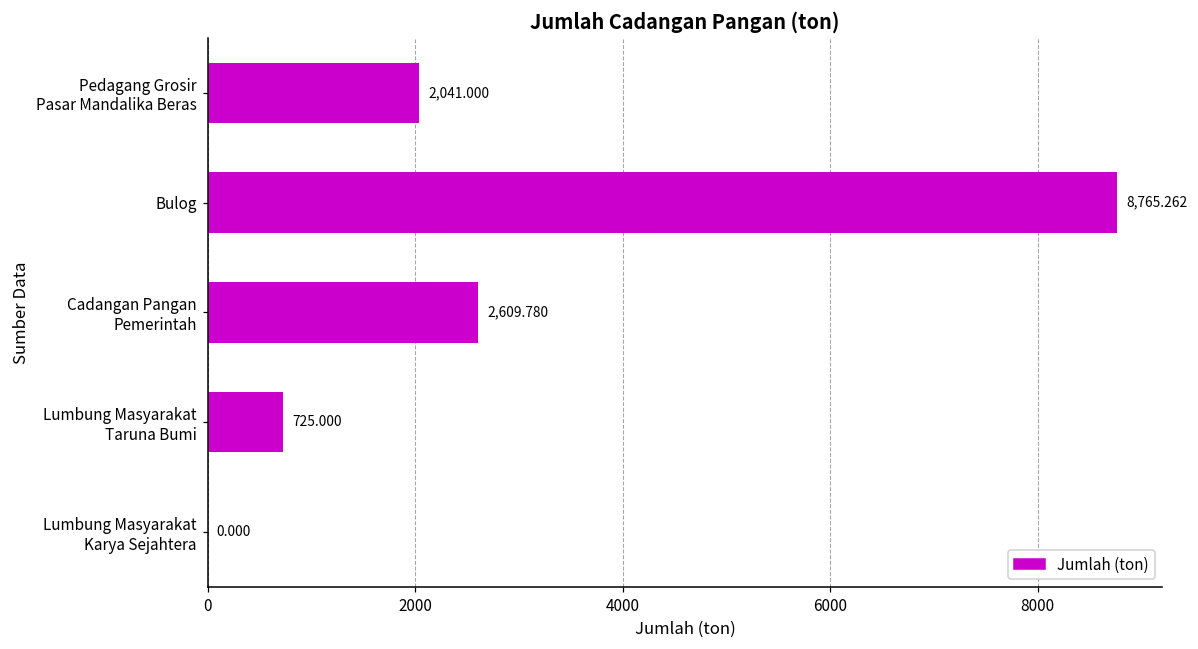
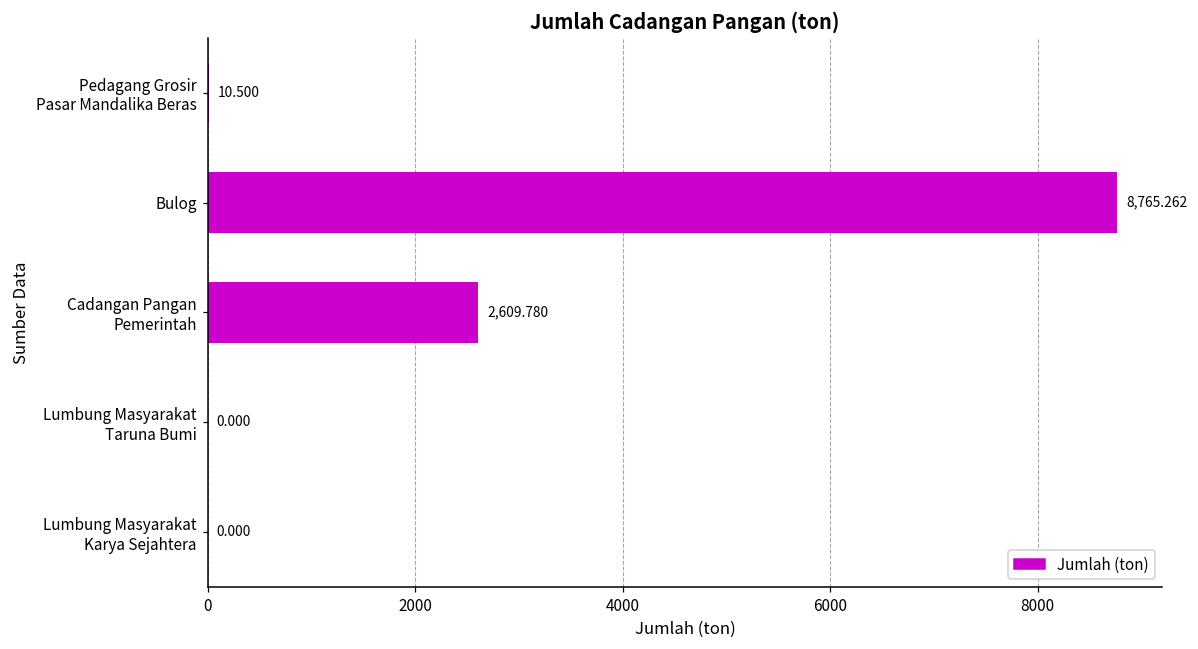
Pedagang Grosir Pasar Mandalika Beras: 2,041.000 -> 10.500
Lumbung Masyarakat Taruna Bumi: 725.000 -> 0.000
